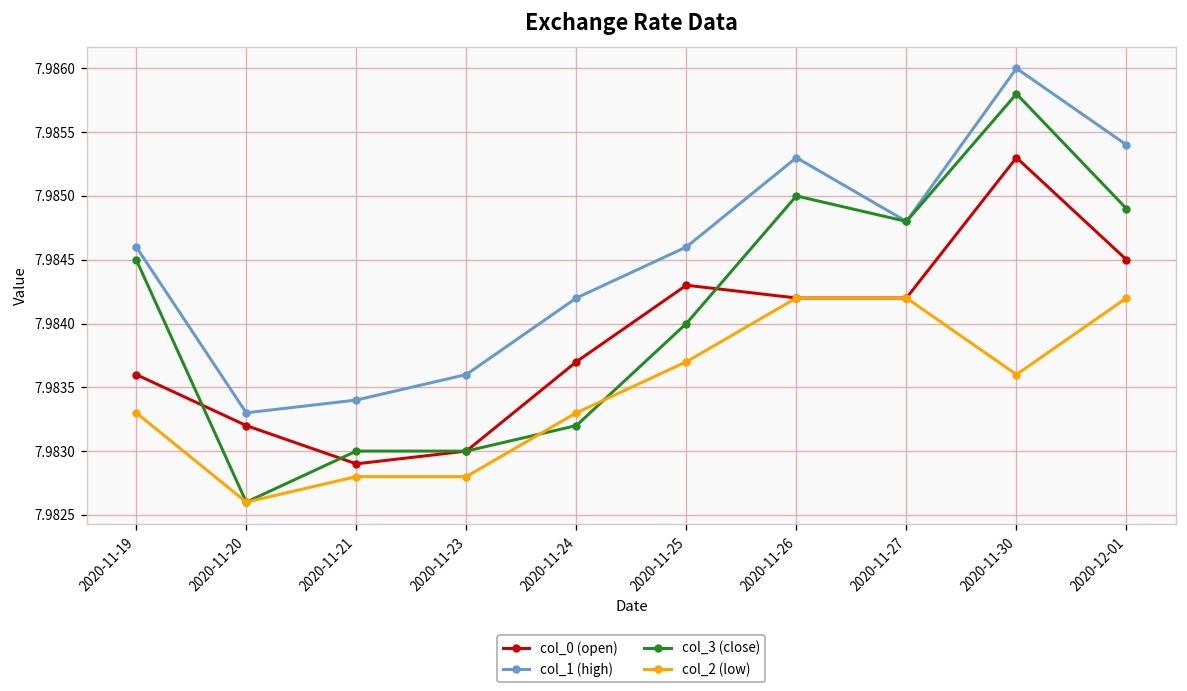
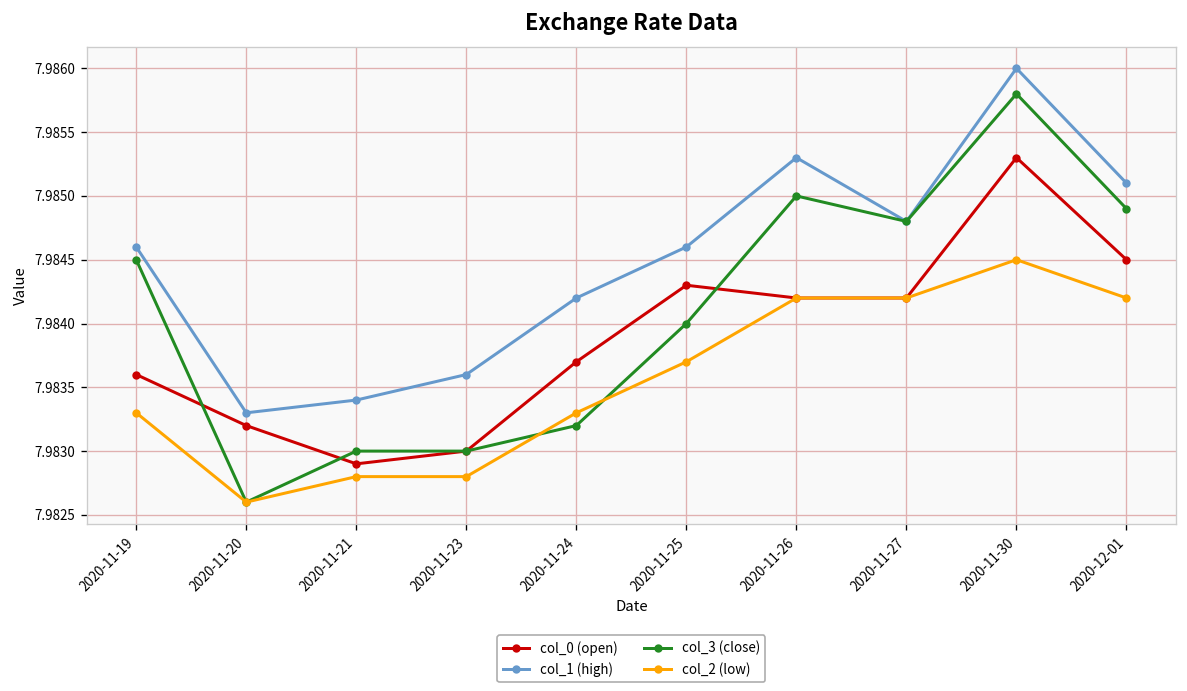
col_2 (low), 2020-11-30: 7.9836 -> 7.9845
col_1 (high), 2020-12-01: 7.9854 -> 7.9851
